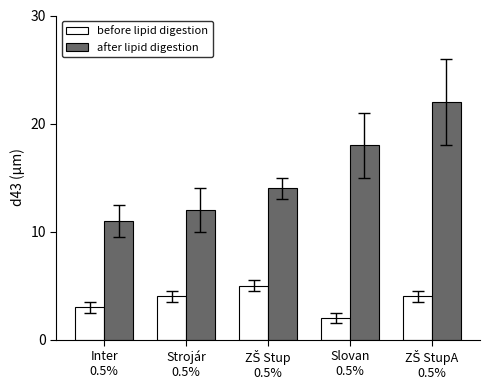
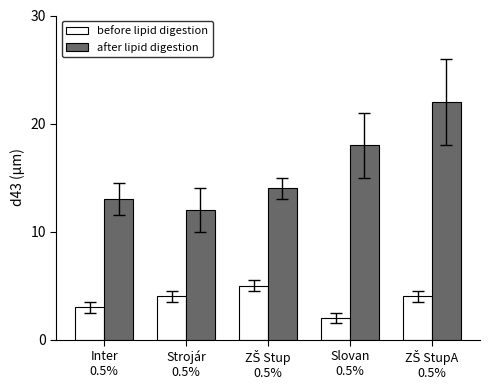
after lipid digestion, Inter 0.5%: 11 -> 13
